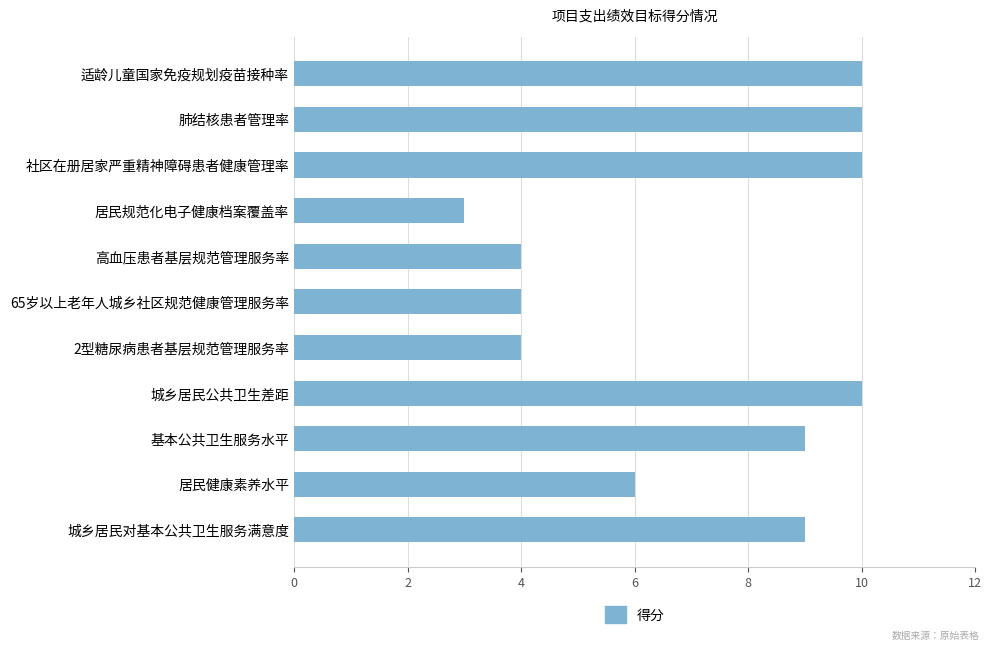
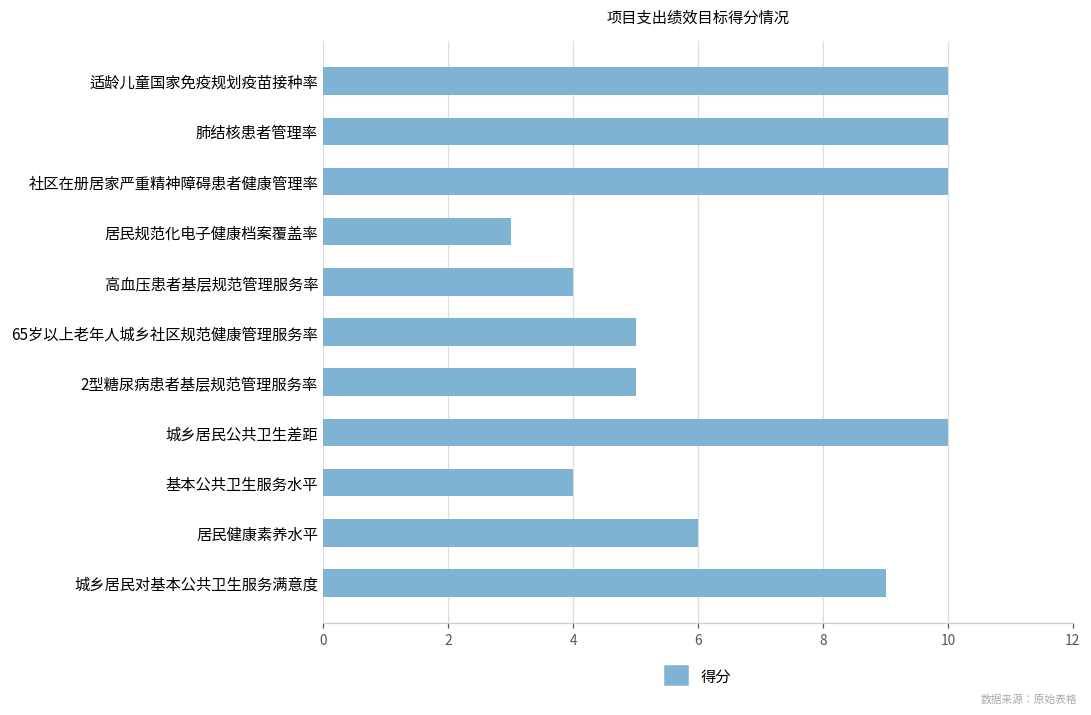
65岁以上老年人城乡社区规范健康管理服务率: 4 -> 5
2型糖尿病患者基层规范管理服务率: 4 -> 5
基本公共卫生服务水平: 9 -> 4
